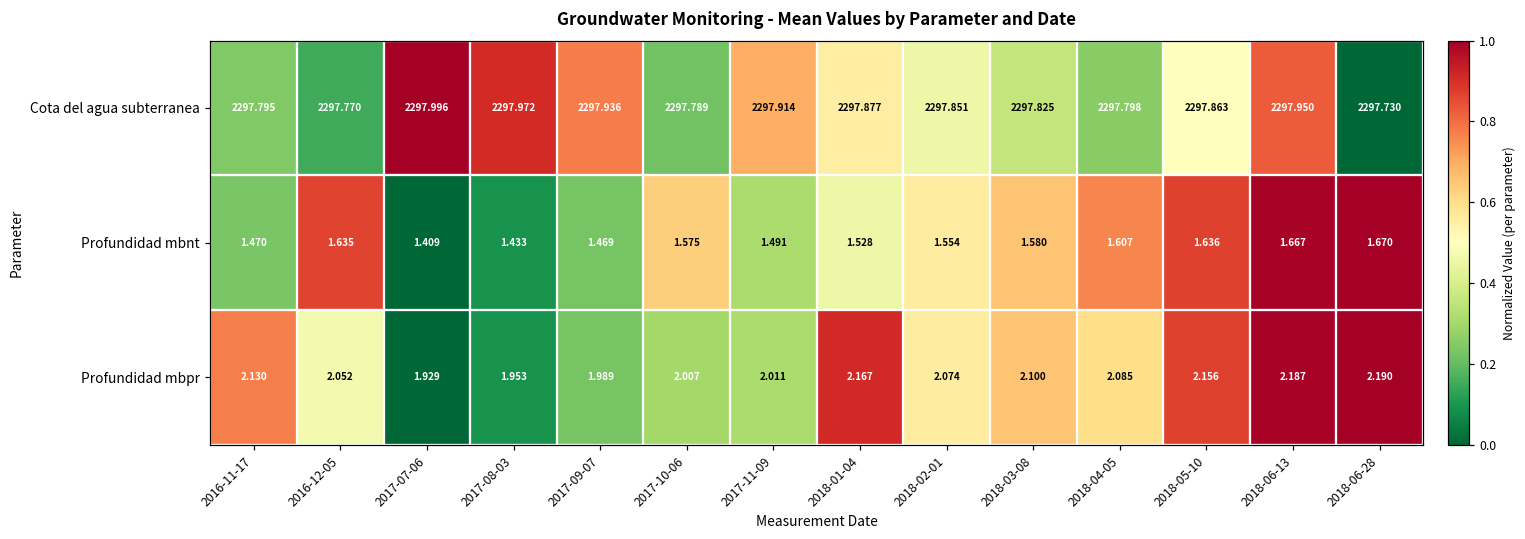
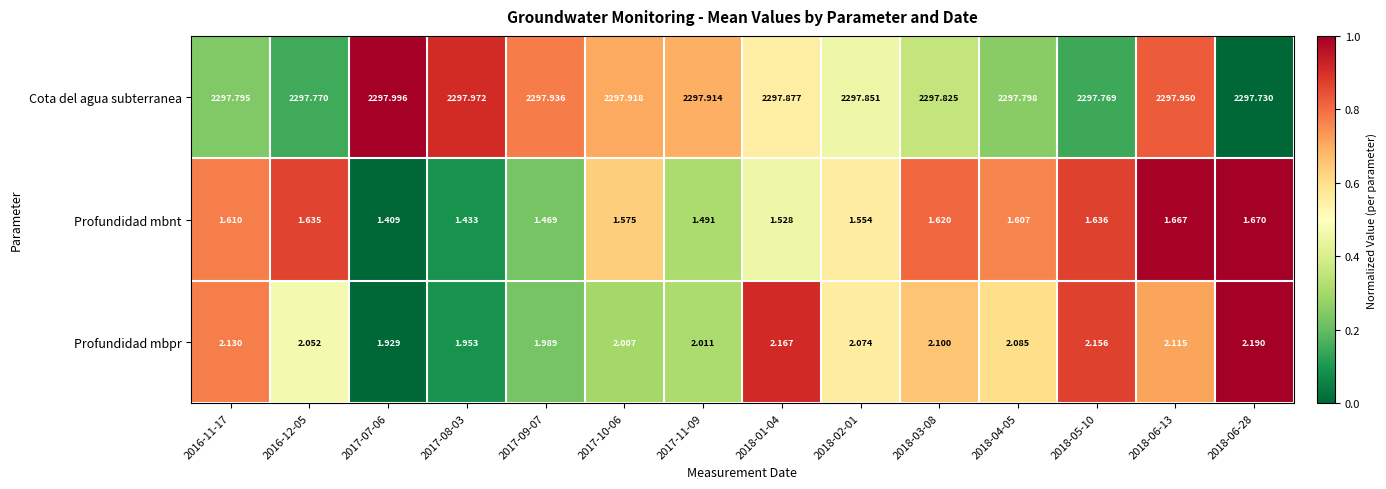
Cota del agua subterranea, 2017-10-06: 2297.789 -> 2297.918
Cota del agua subterranea, 2018-05-10: 2297.863 -> 2297.769
Profundidad mbnt, 2016-11-17: 1.470 -> 1.610
Profundidad mbnt, 2018-03-08: 1.580 -> 1.620
Profundidad mbpr, 2018-06-13: 2.187 -> 2.115
